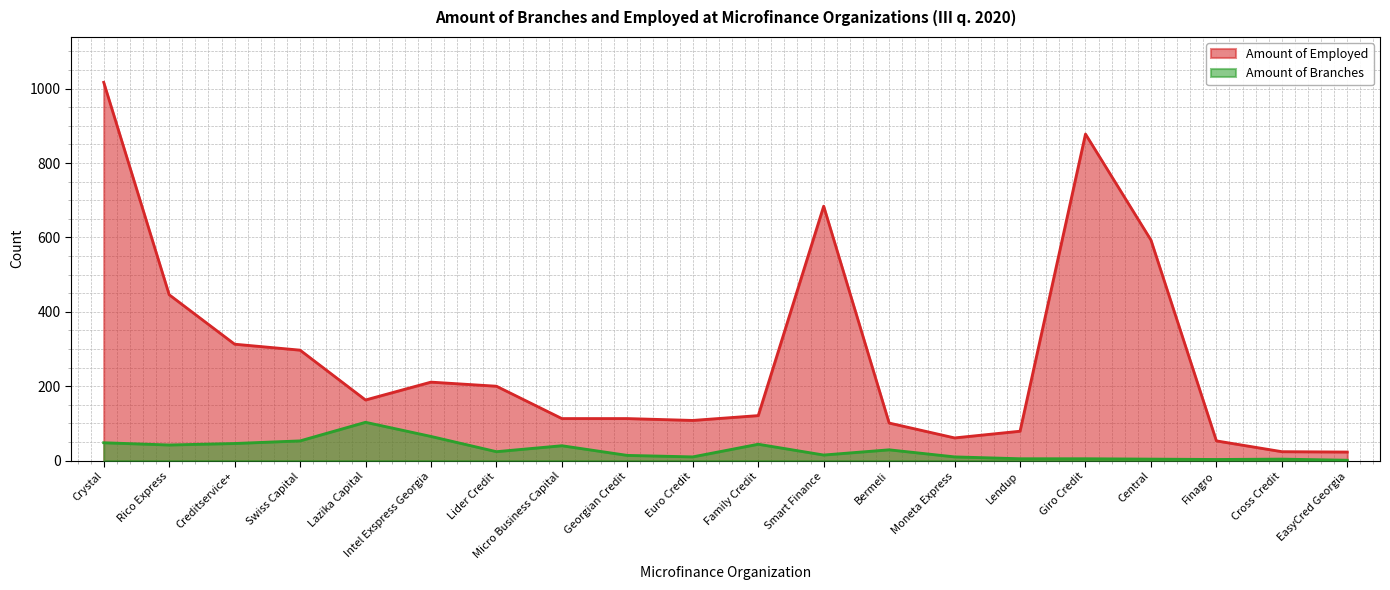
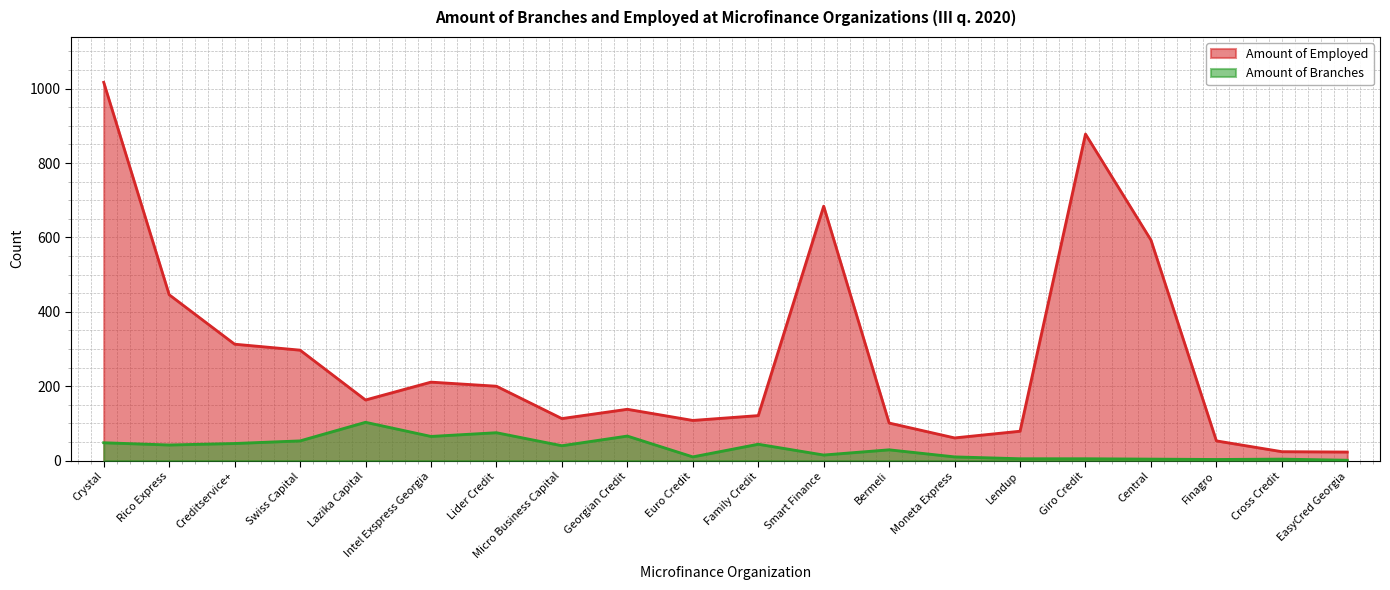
Amount of Branches, Lider Credit: 20 -> 80
Amount of Employed, Georgian Credit: 110 -> 140
Amount of Branches, Georgian Credit: 10 -> 70
